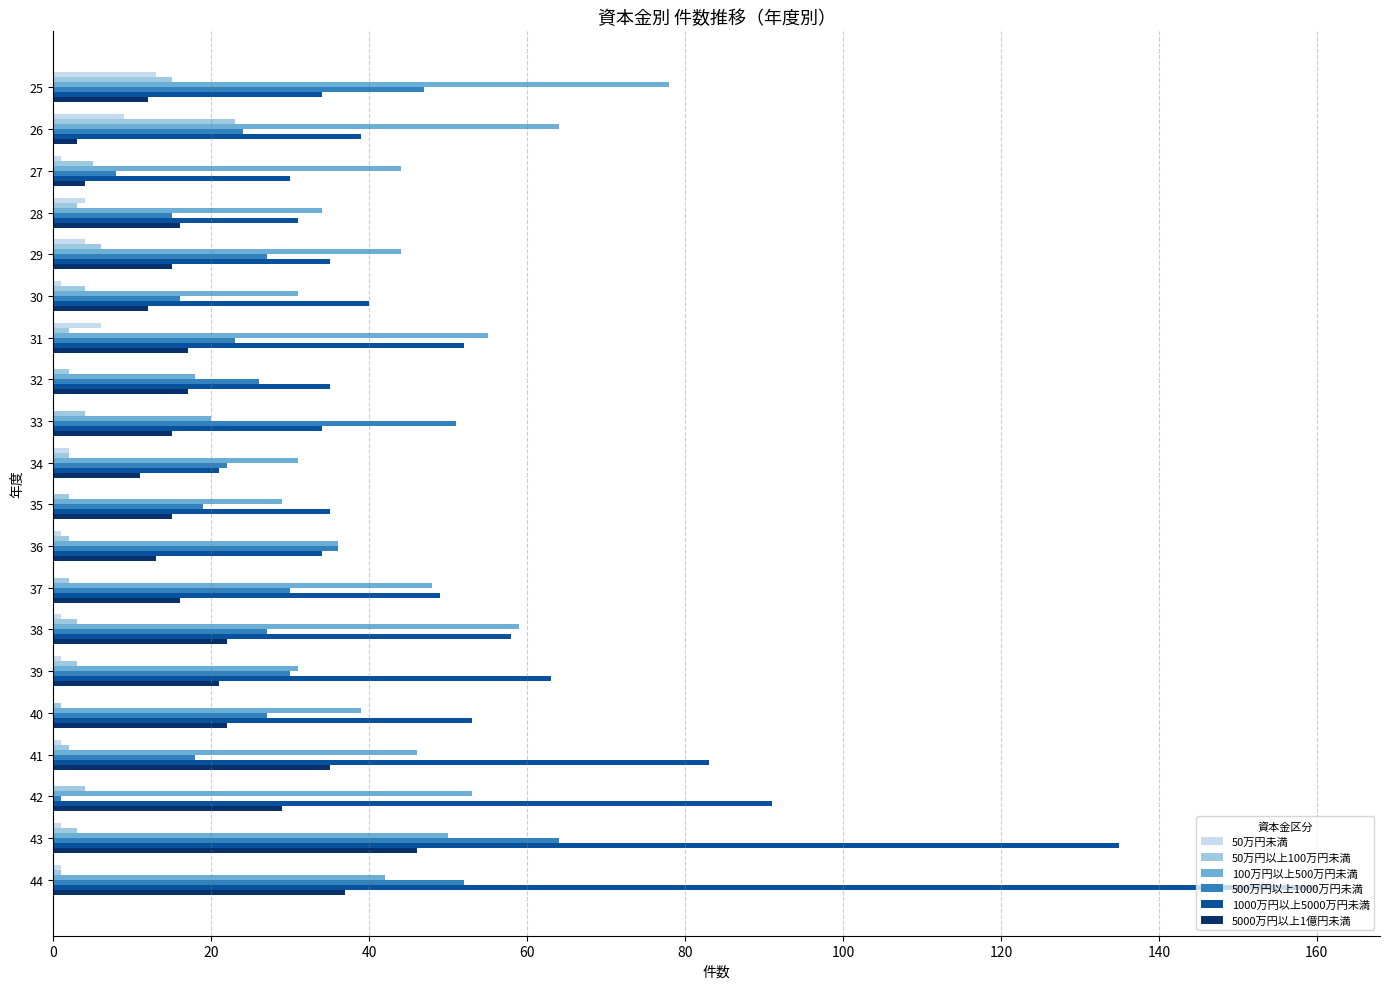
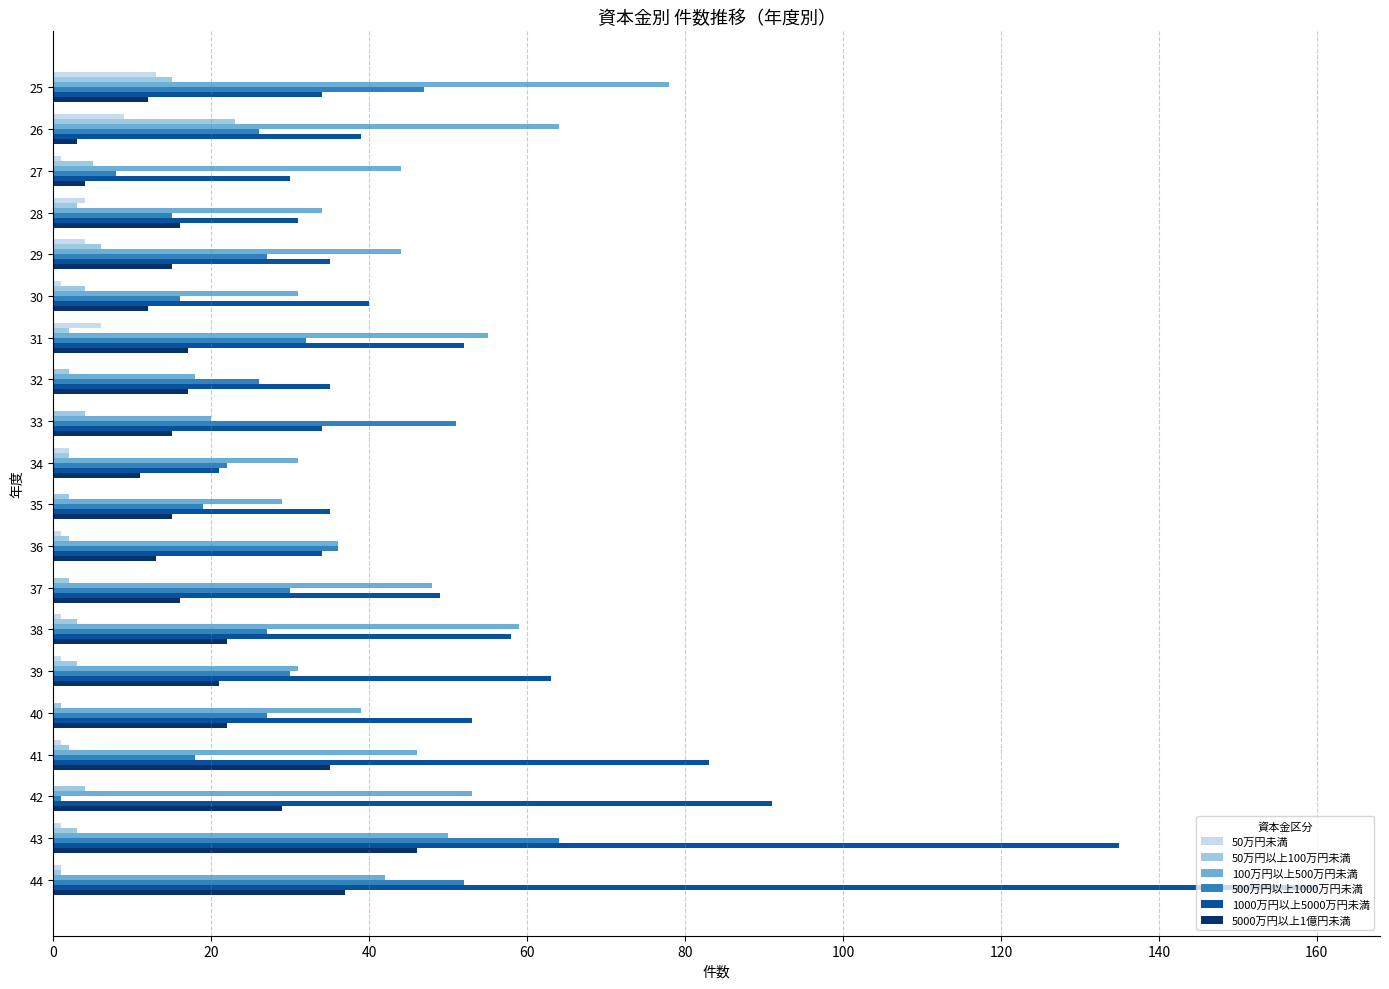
500万円以上1000万円未満, 26: 24 -> 26
500万円以上1000万円未満, 31: 23 -> 32
